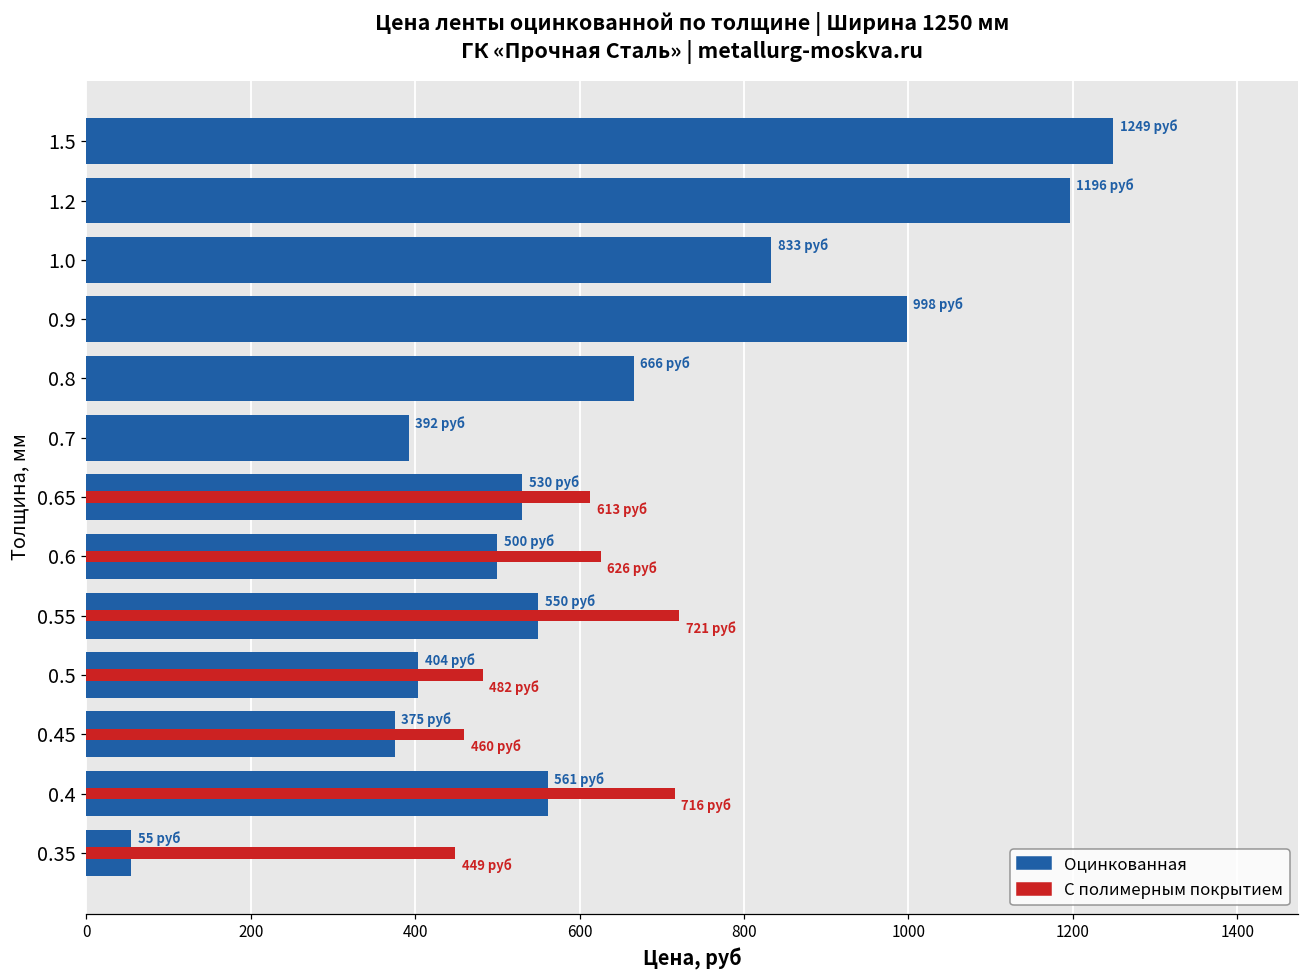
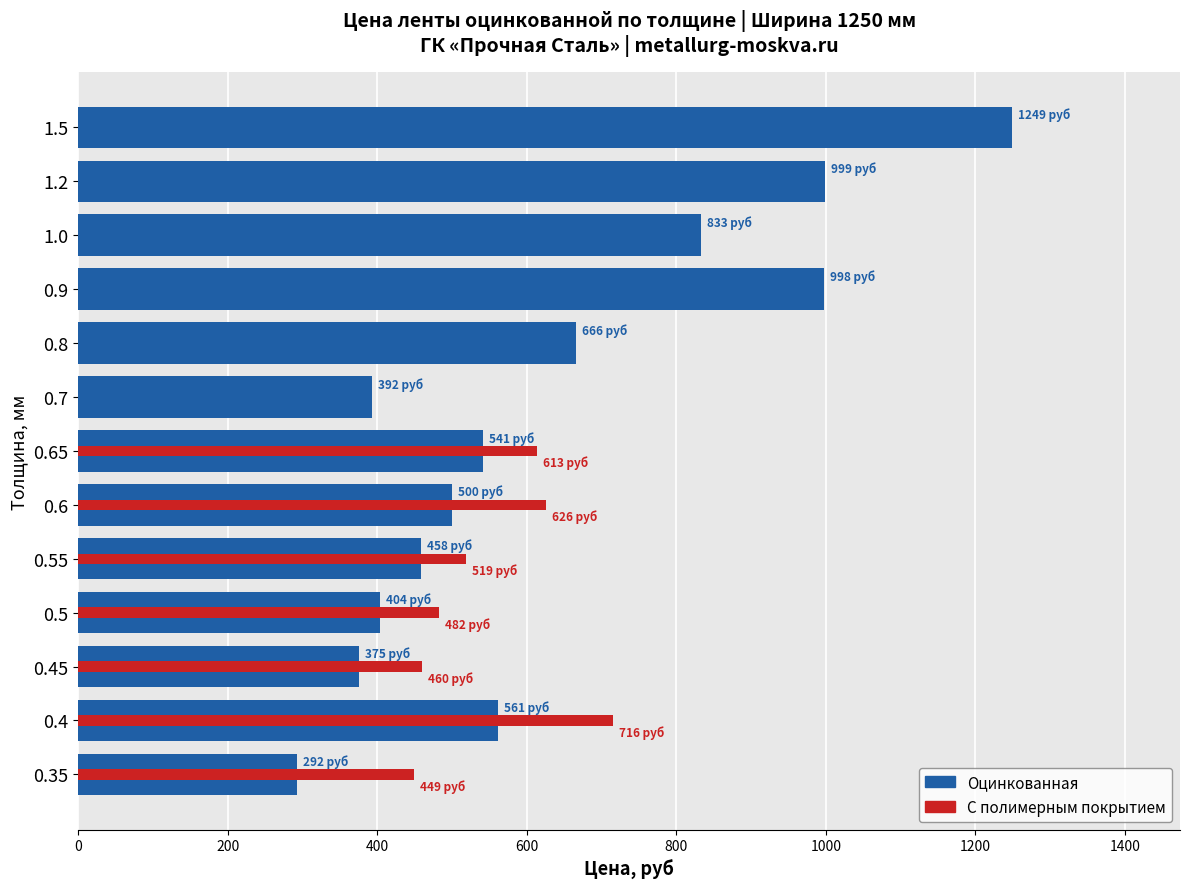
Оцинкованная, 1.2: 1196 -> 999
Оцинкованная, 0.65: 530 -> 541
С полимерным покрытием, 0.55: 721 -> 519
Оцинкованная, 0.55: 550 -> 458
Оцинкованная, 0.35: 55 -> 292
